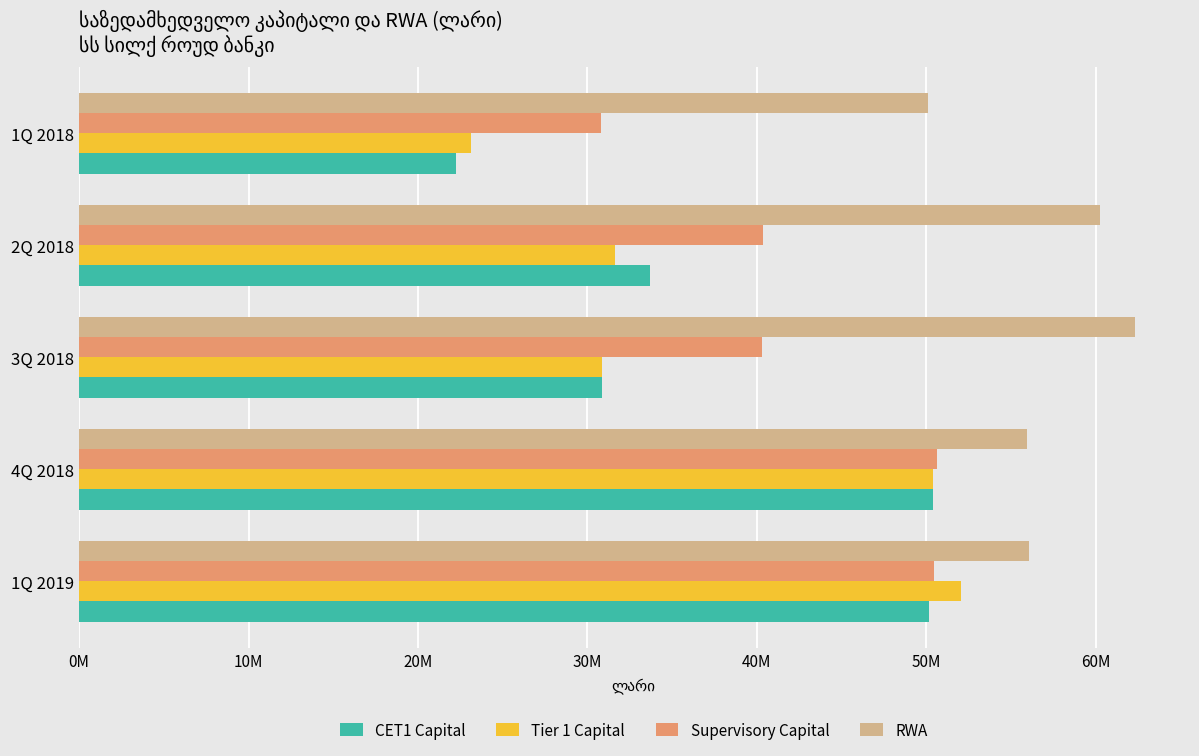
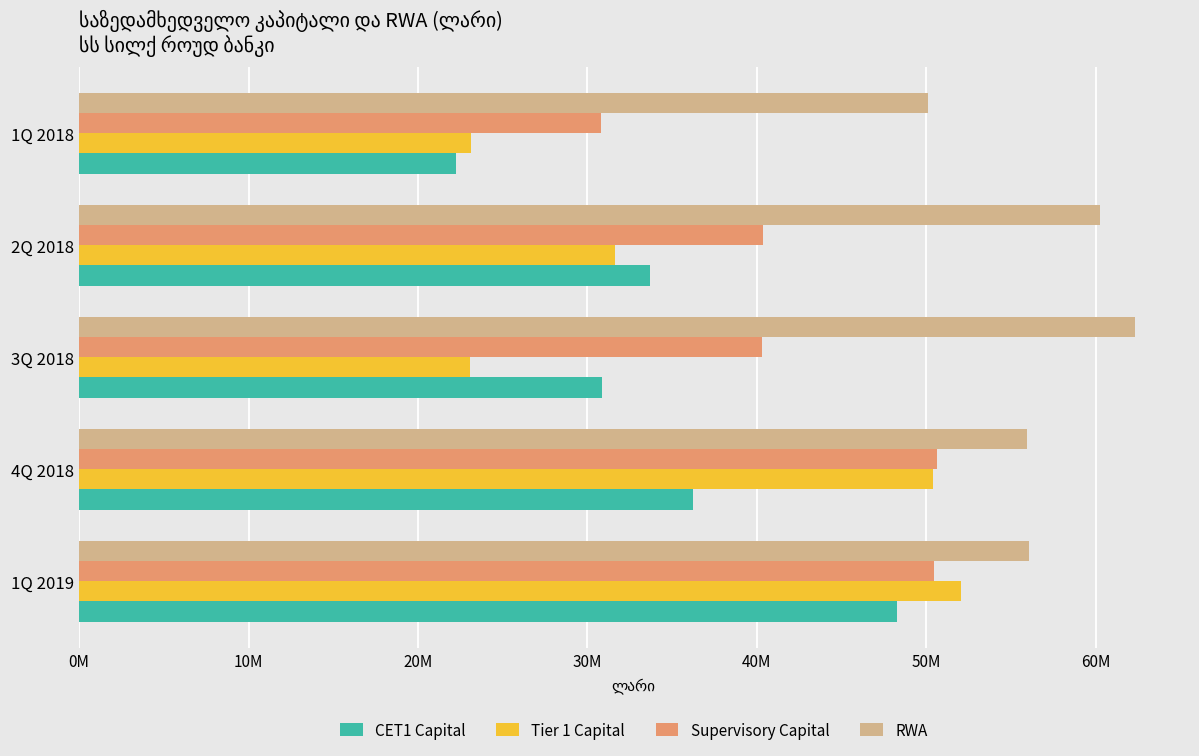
Tier 1 Capital, 3Q 2018: 30900000 -> 23100000
CET1 Capital, 4Q 2018: 50400000 -> 36200000
CET1 Capital, 1Q 2019: 50200000 -> 48300000
